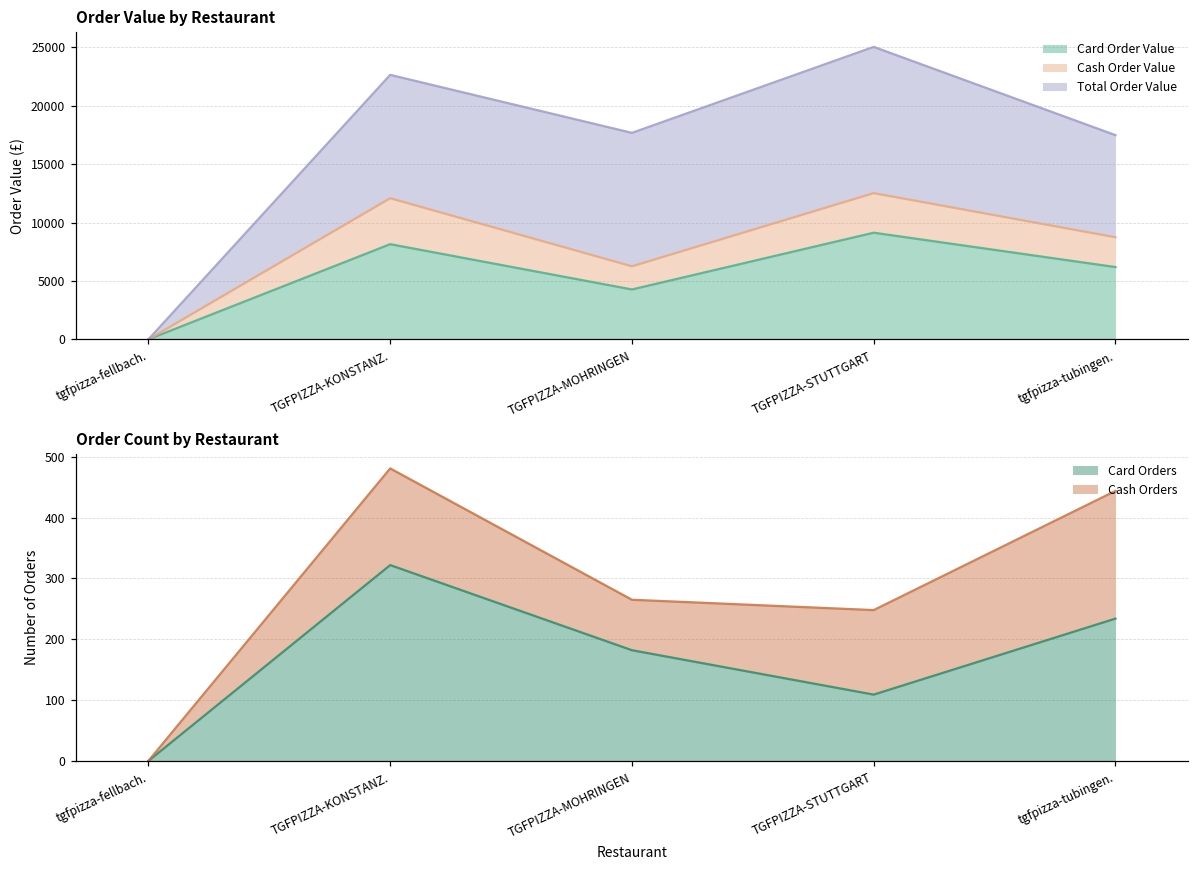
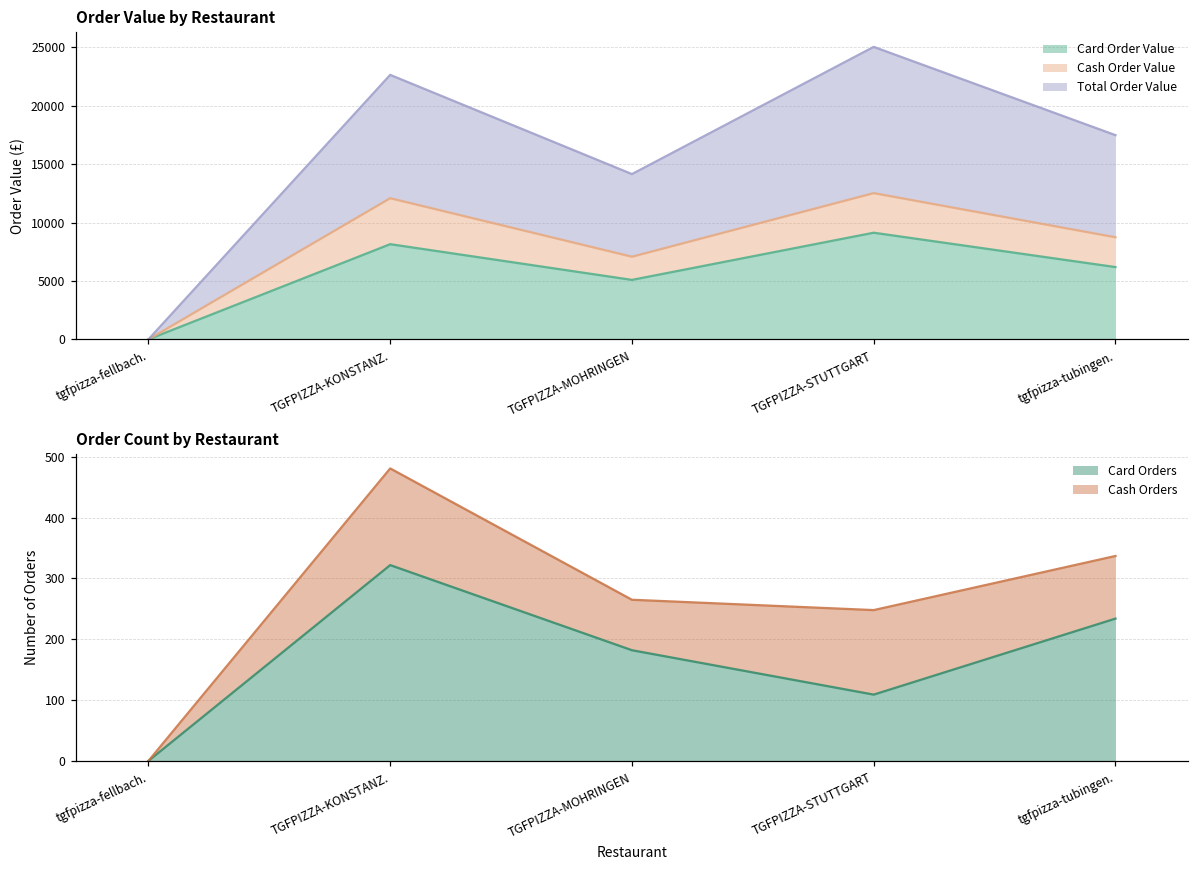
Order Value by Restaurant, Card Order Value, TGFPIZZA-MOHRINGEN: 4300 -> 5100
Order Value by Restaurant, Total Order Value, TGFPIZZA-MOHRINGEN: 11400 -> 7100
Order Count by Restaurant, Cash Orders, tgfpizza-tubingen.: 210 -> 100
